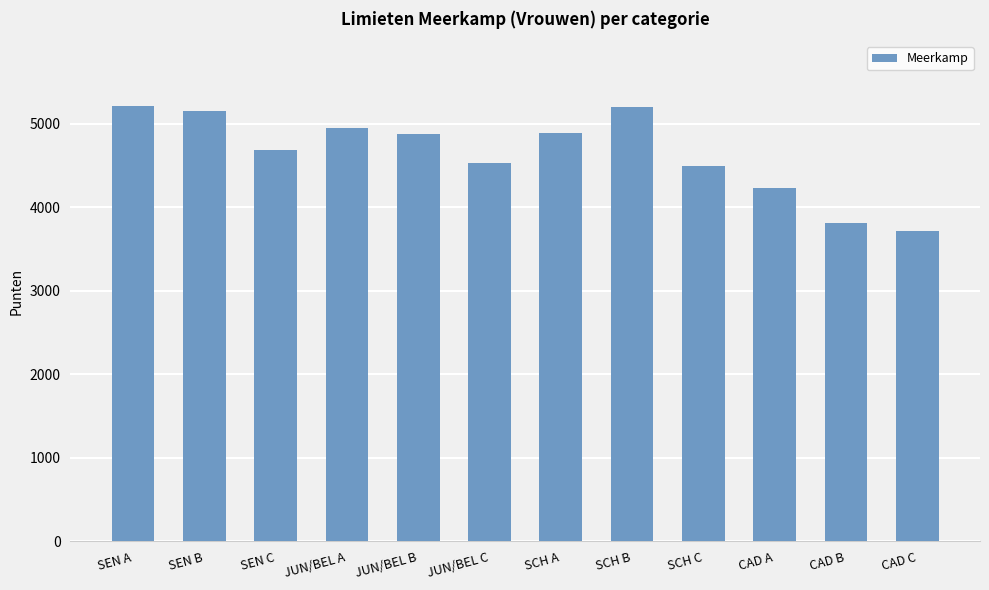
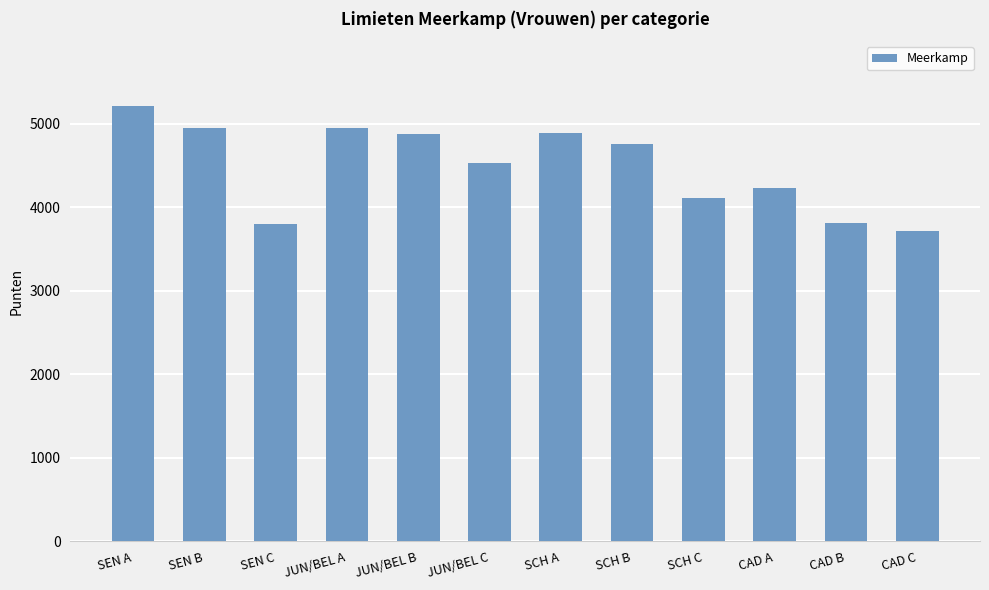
SEN B: 5200 -> 4900
SEN C: 4700 -> 3800
SCH B: 5200 -> 4800
SCH C: 4500 -> 4100
